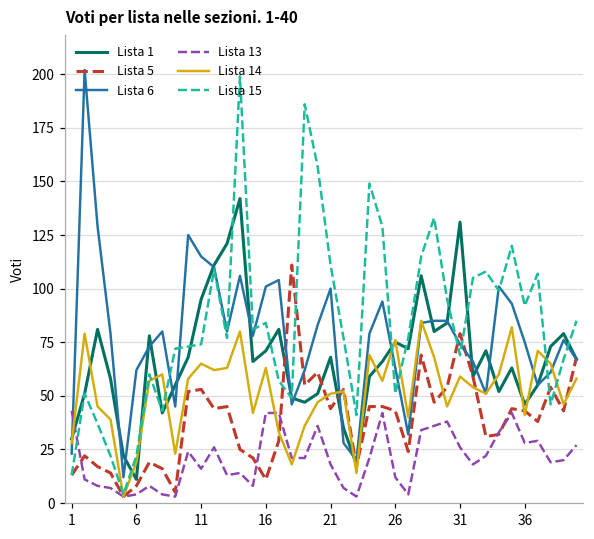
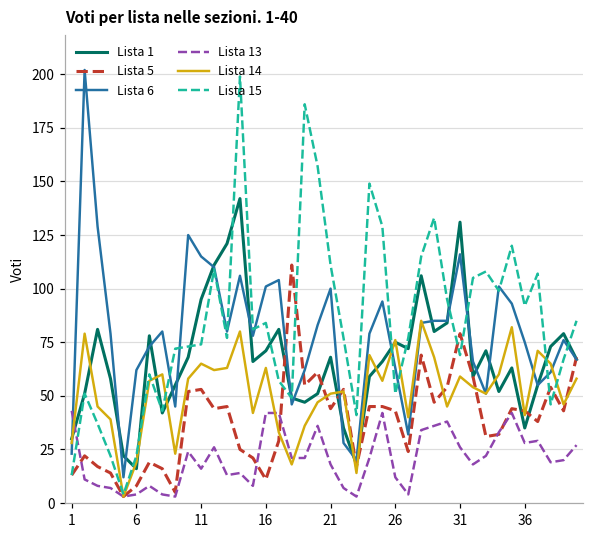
Lista 1, 6: 11 -> 16
Lista 6, 31: 74 -> 116
Lista 1, 36: 46 -> 35
